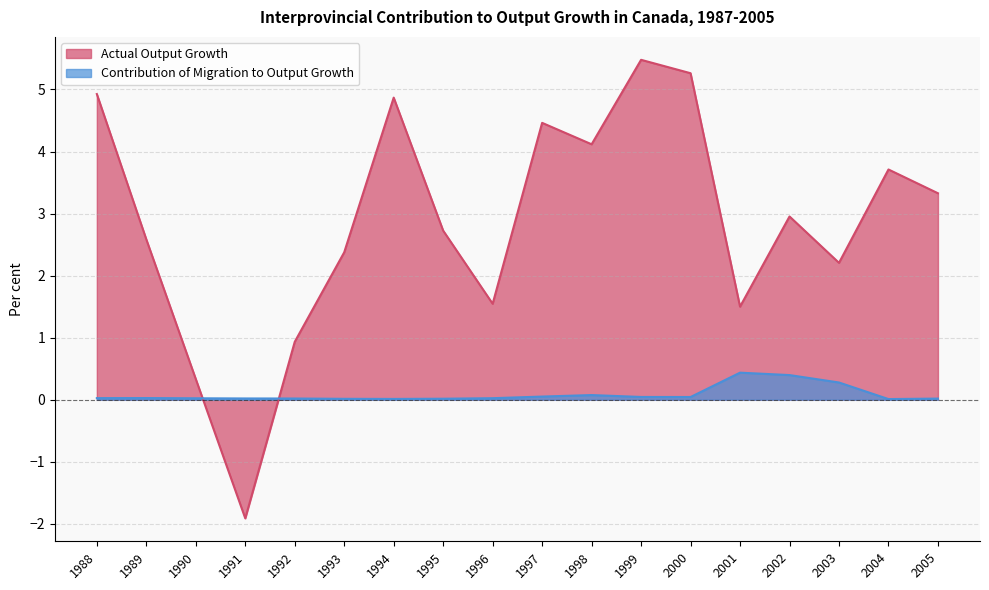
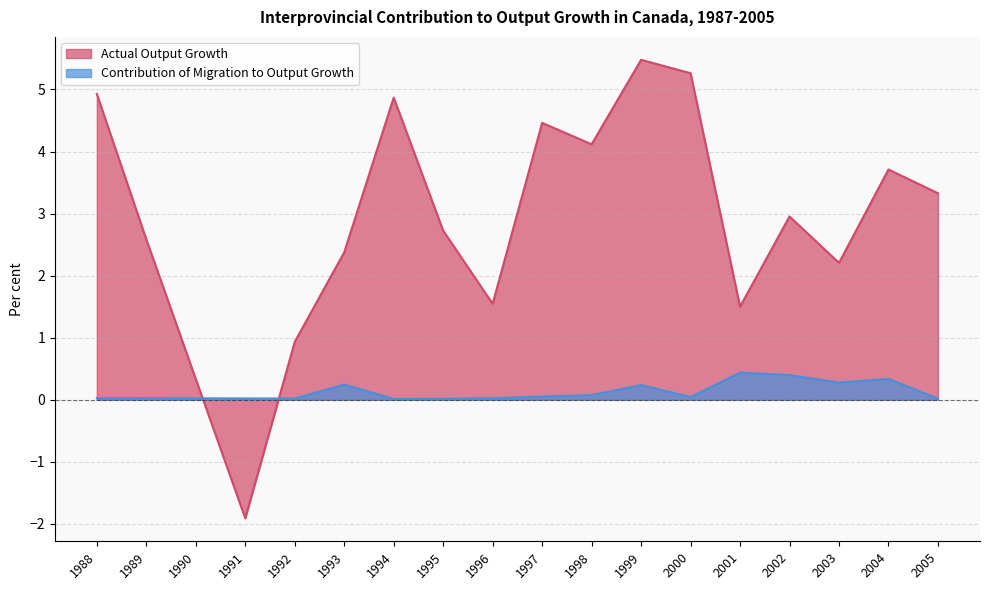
Contribution of Migration to Output Growth, 1993: 0.0 -> 0.2
Contribution of Migration to Output Growth, 1999: 0.0 -> 0.2
Contribution of Migration to Output Growth, 2004: 0.0 -> 0.3
